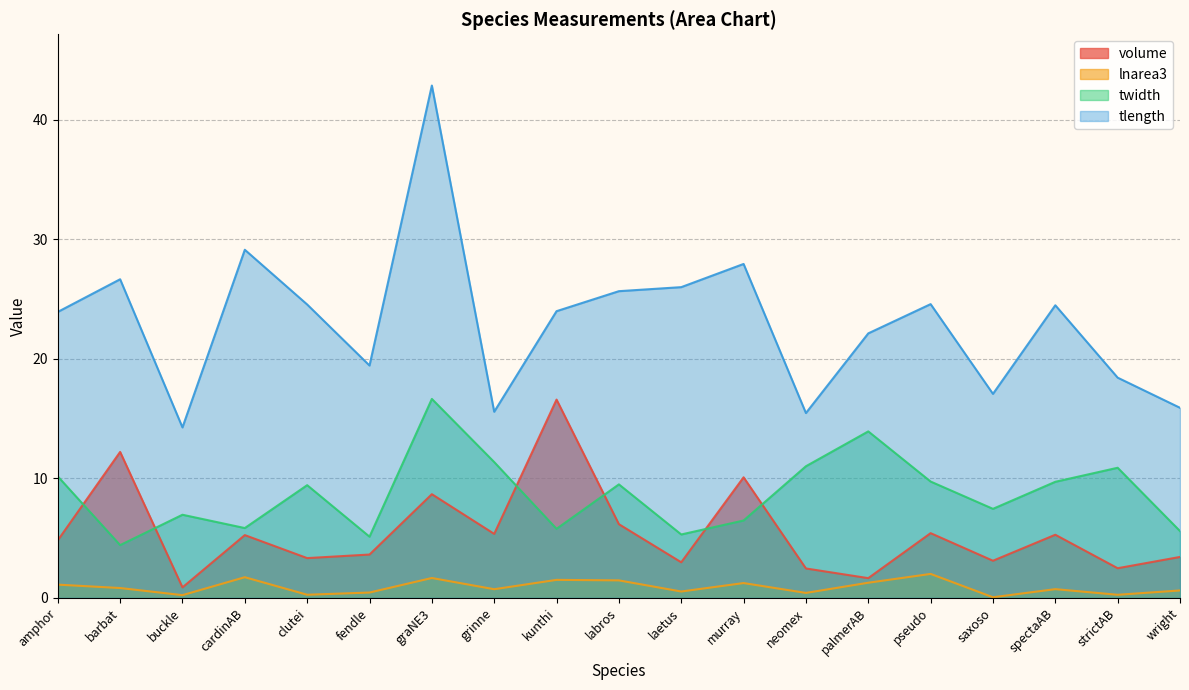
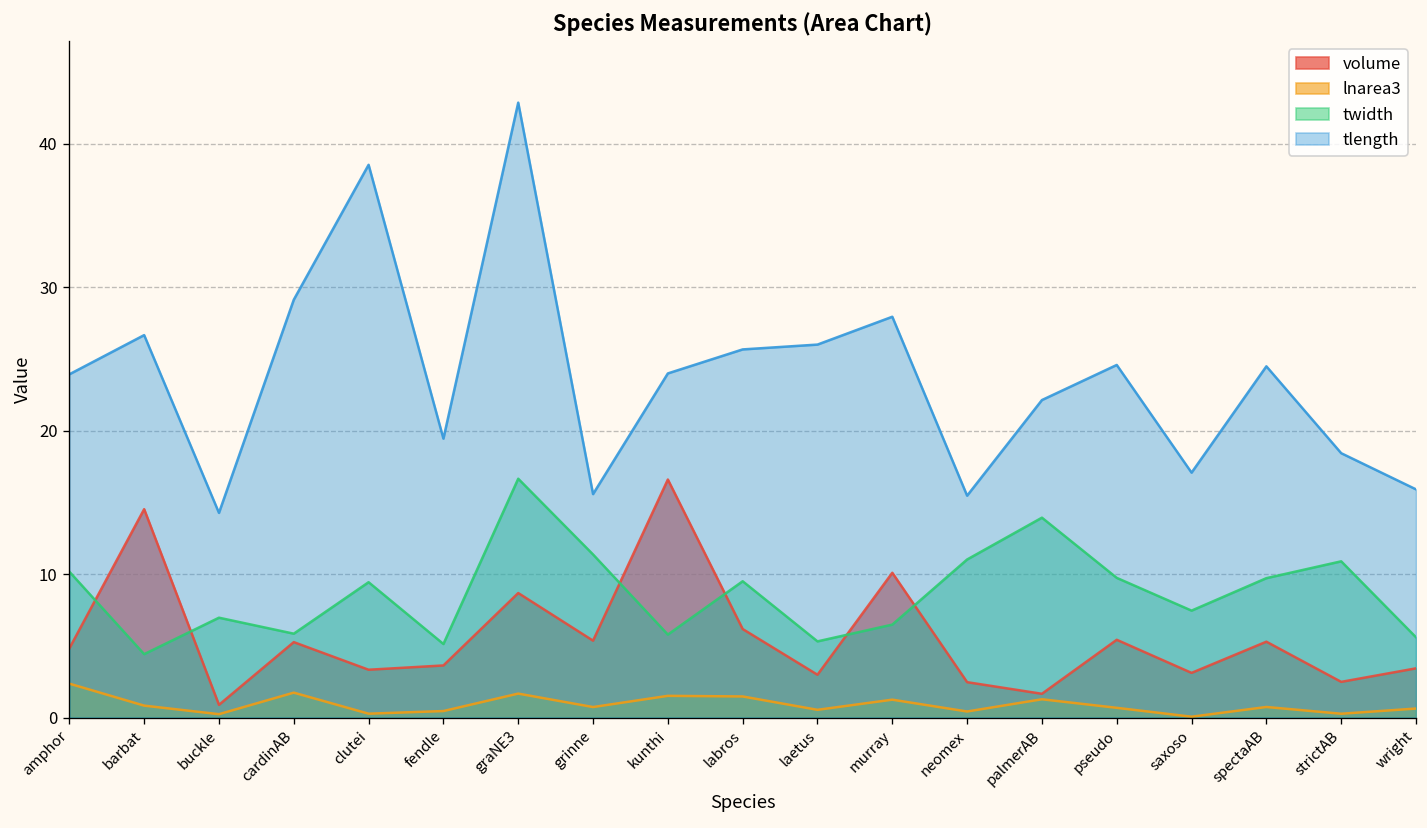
lnarea3, amphor: 1.1 -> 2.4
volume, barbat: 12.2 -> 14.5
tlength, clutei: 24.5 -> 38.5
lnarea3, pseudo: 2.0 -> 0.7
